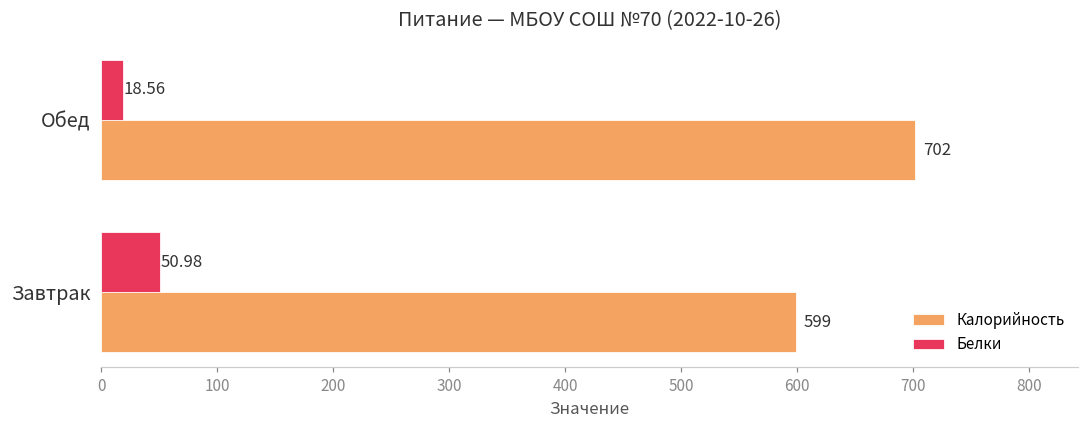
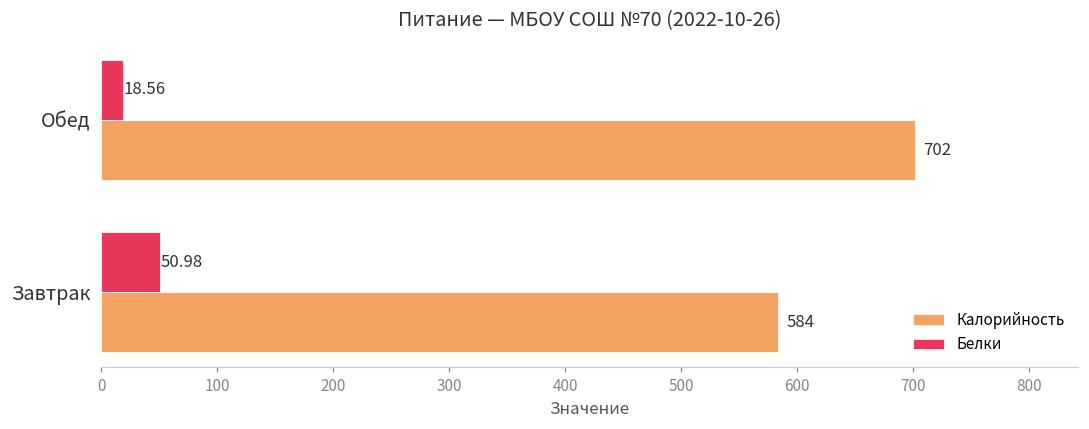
Калорийность, Завтрак: 599 -> 584
